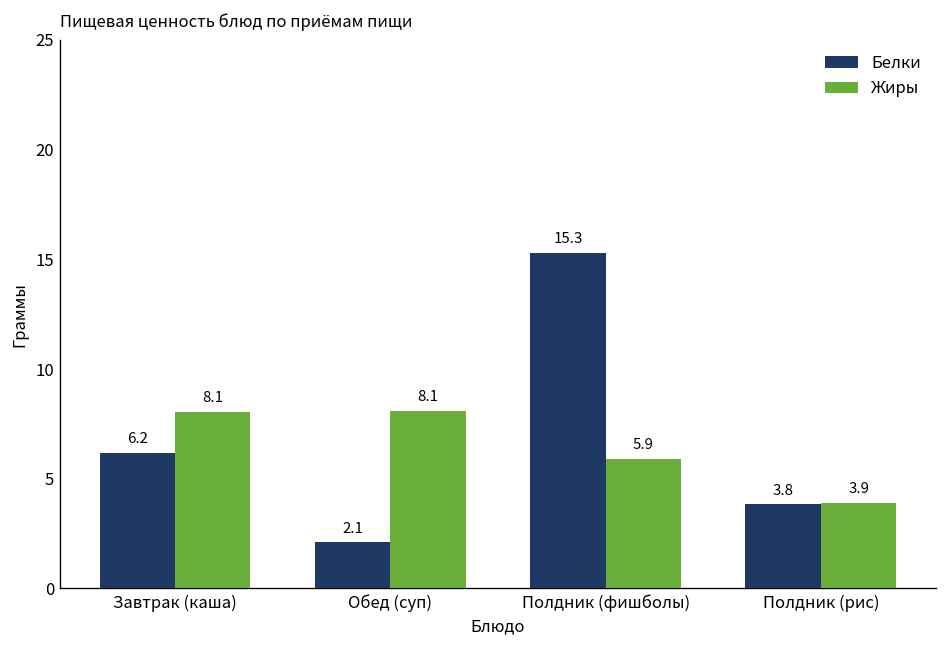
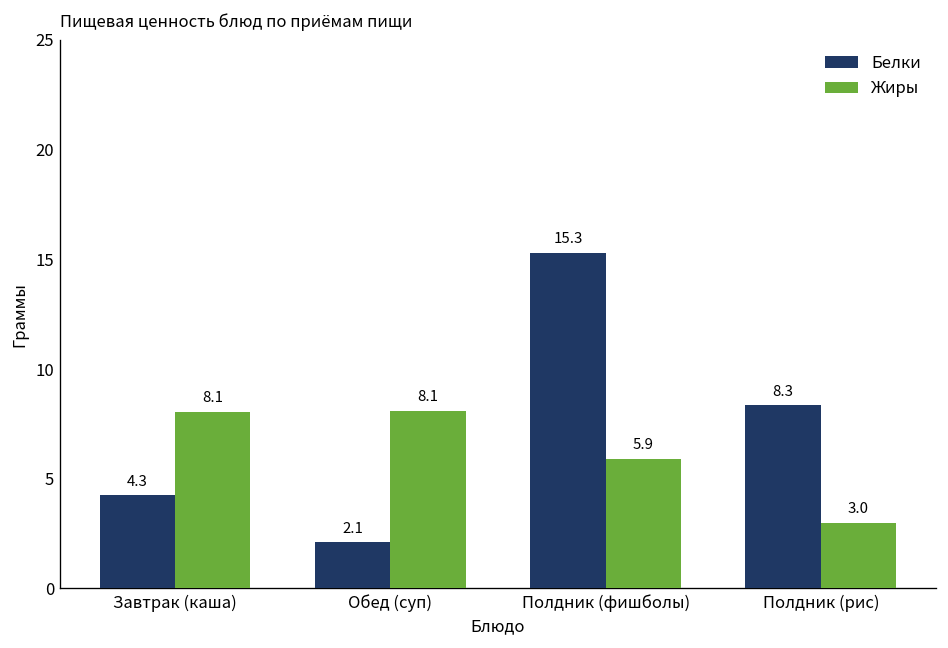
Белки, Завтрак (каша): 6.2 -> 4.3
Белки, Полдник (рис): 3.8 -> 8.3
Жиры, Полдник (рис): 3.9 -> 3.0
